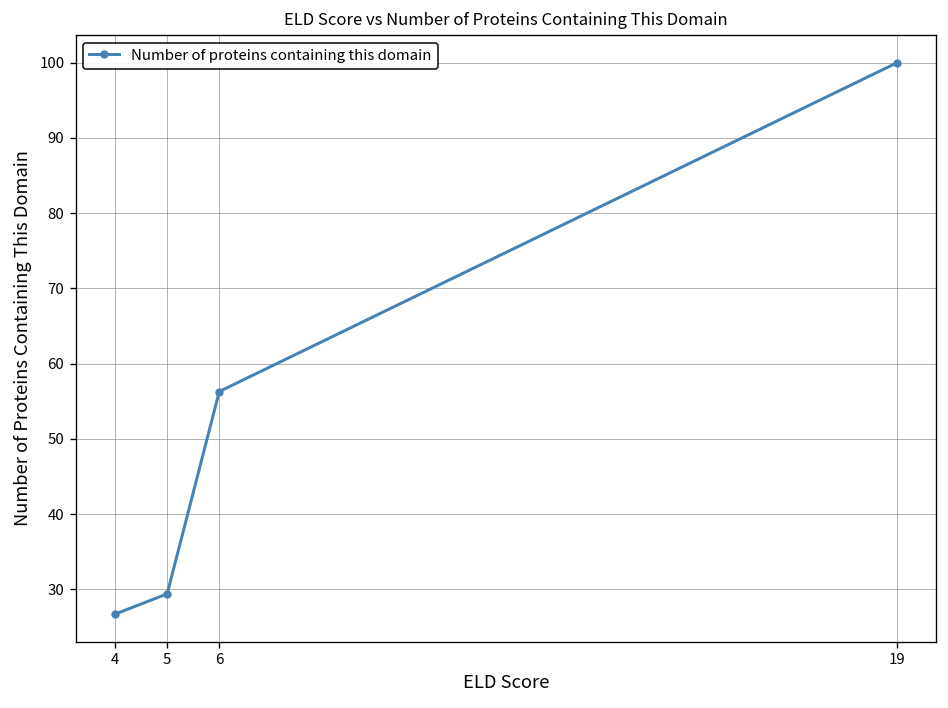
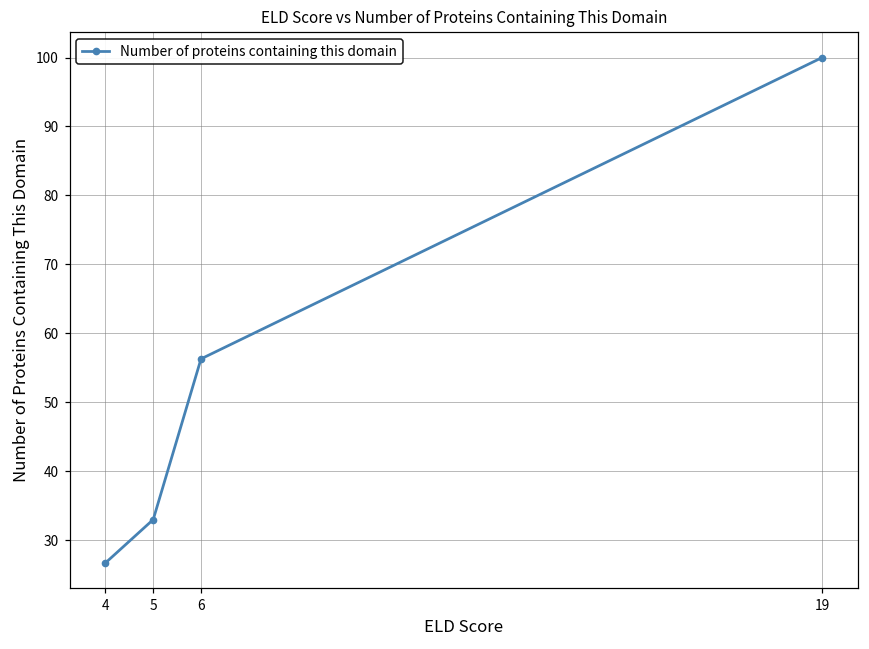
5: 29 -> 33
